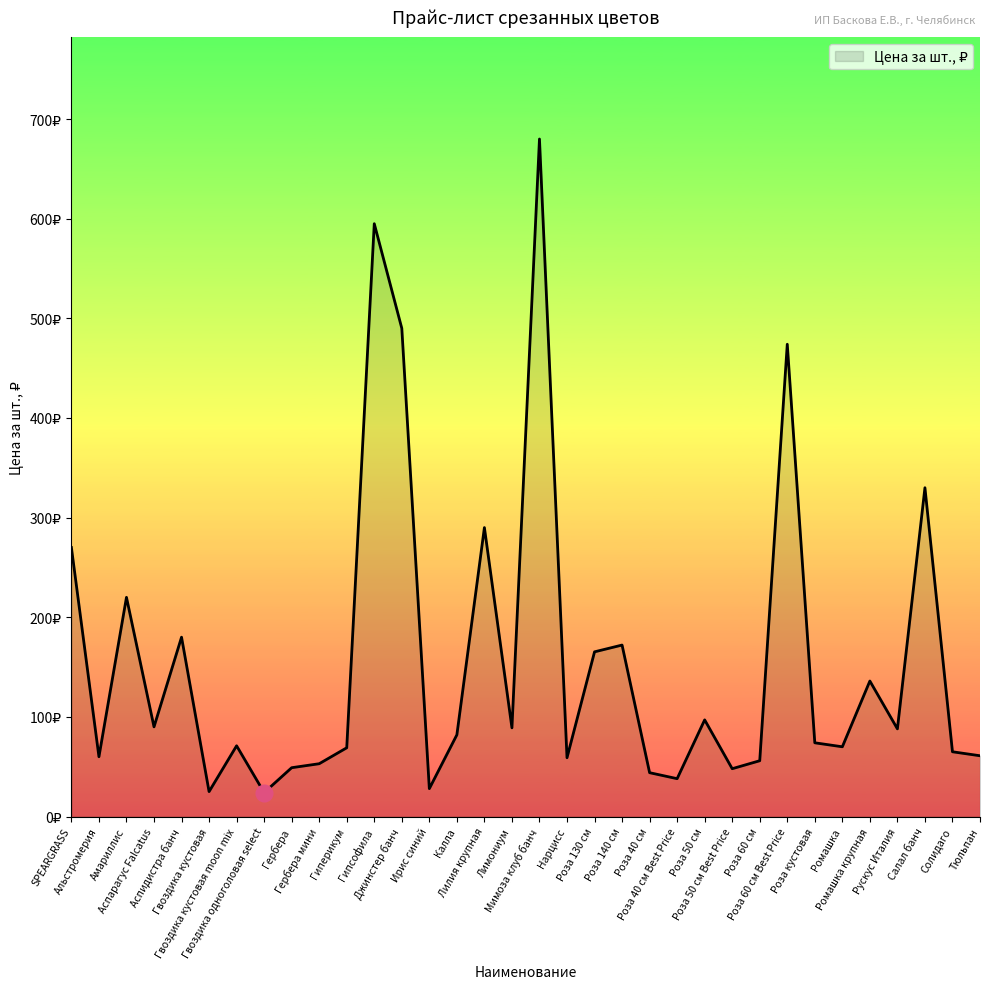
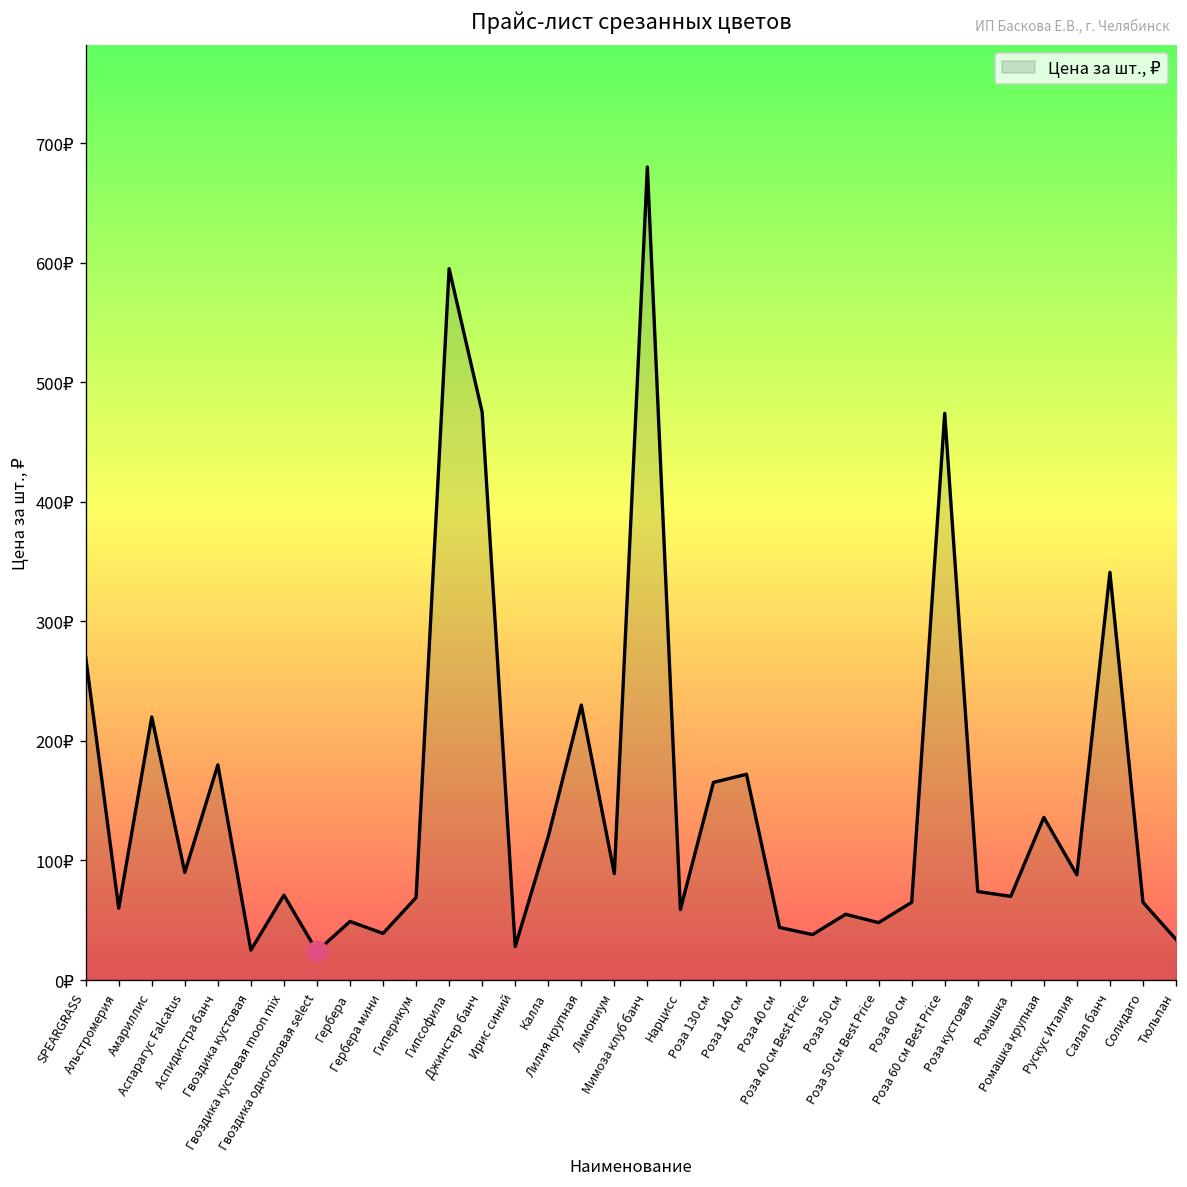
Цена за шт., ₽, Гербера мини: 50₽ -> 40₽
Цена за шт., ₽, Джинстер банч: 490₽ -> 480₽
Цена за шт., ₽, Калла: 80₽ -> 120₽
Цена за шт., ₽, Лилия крупная: 290₽ -> 230₽
Цена за шт., ₽, Роза 50 см: 100₽ -> 60₽
Цена за шт., ₽, Роза 60 см: 60₽ -> 70₽
Цена за шт., ₽, Салал банч: 330₽ -> 340₽
Цена за шт., ₽, Тюльпан: 60₽ -> 30₽
